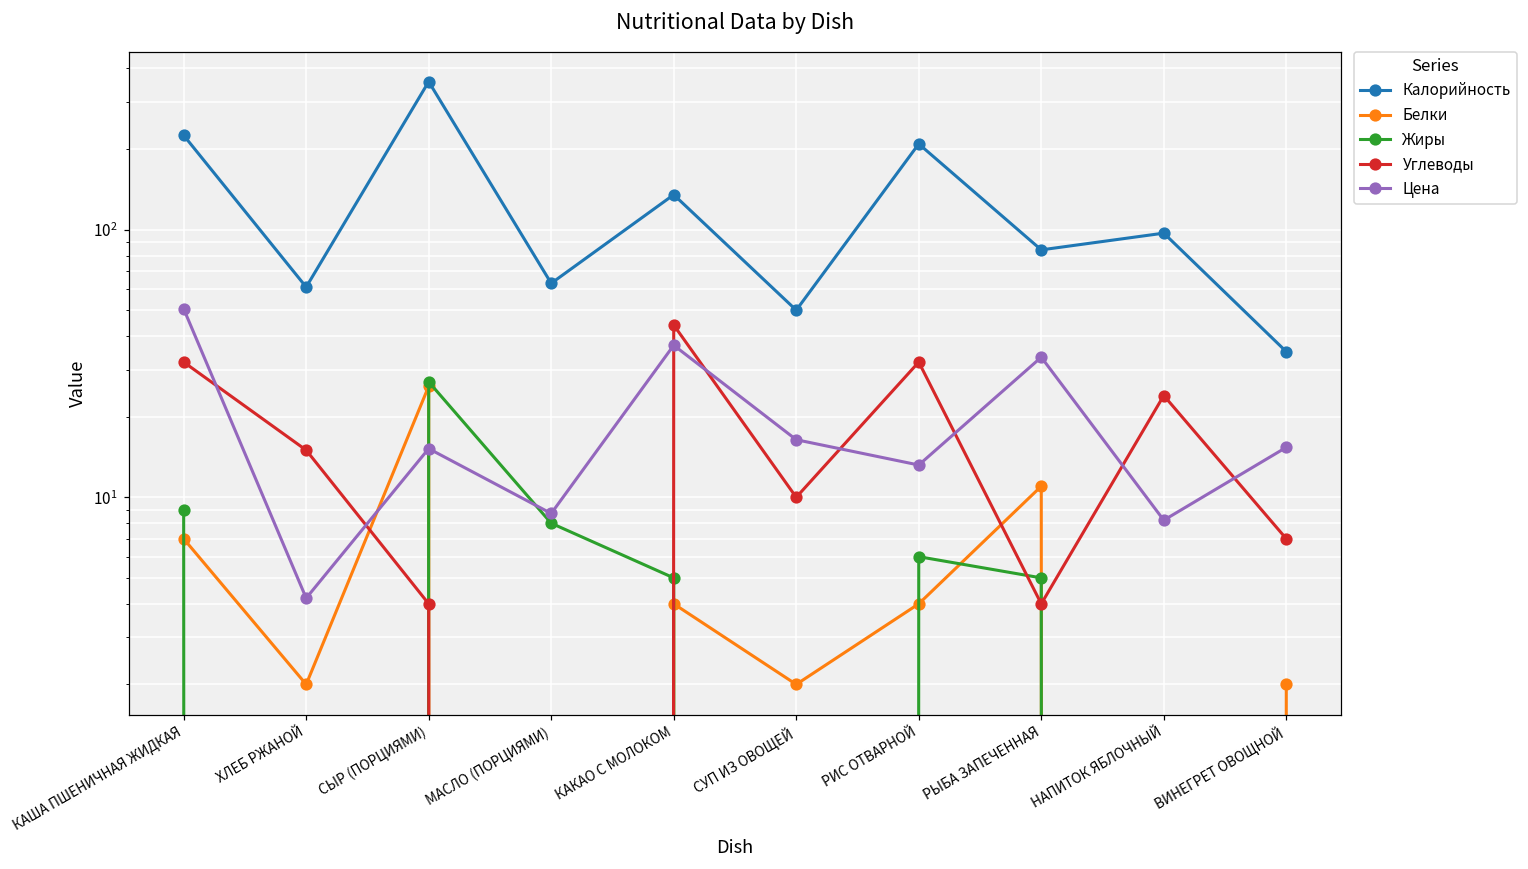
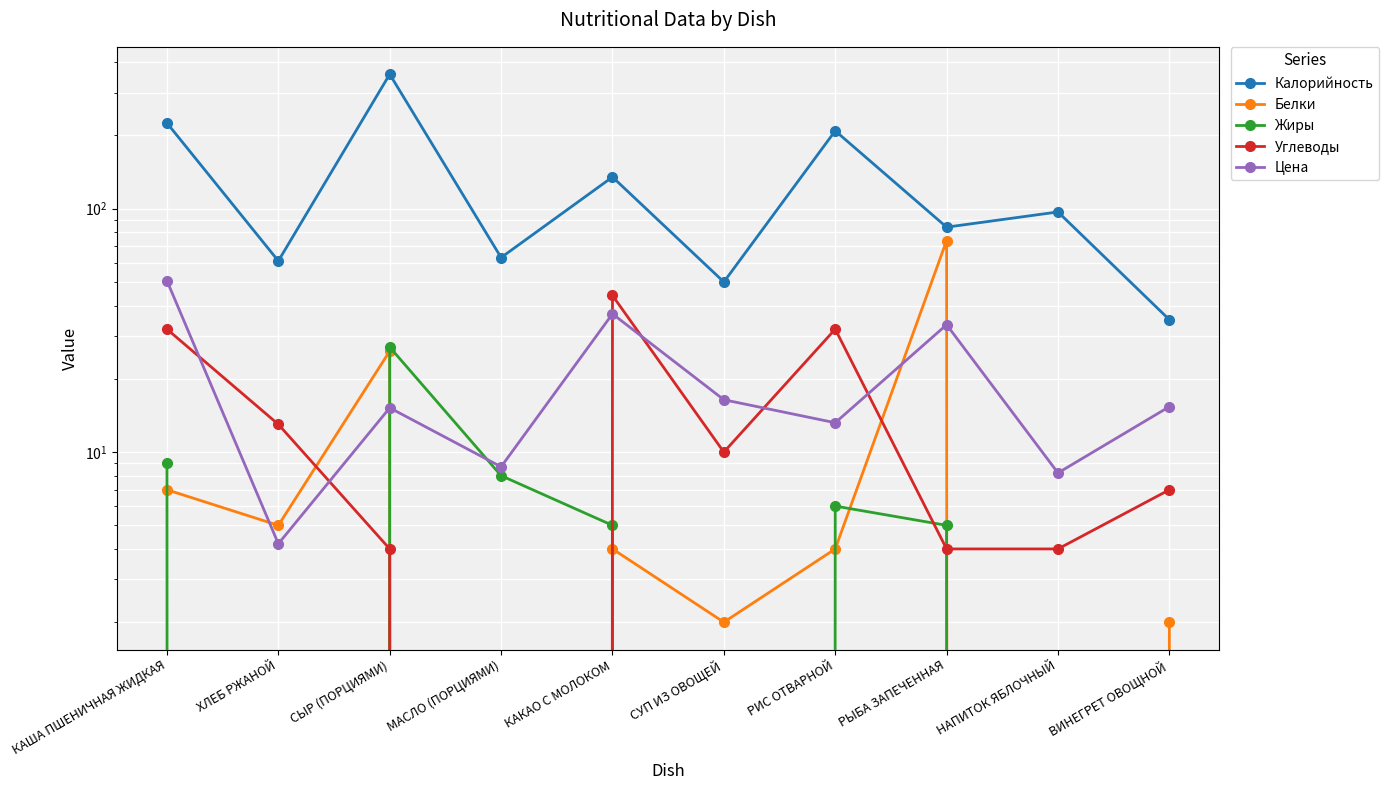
Белки, ХЛЕБ РЖАНОЙ: 2 -> 5
Углеводы, ХЛЕБ РЖАНОЙ: 15 -> 13
Белки, РЫБА ЗАПЕЧЕННАЯ: 11 -> 74
Углеводы, НАПИТОК ЯБЛОЧНЫЙ: 24 -> 4
